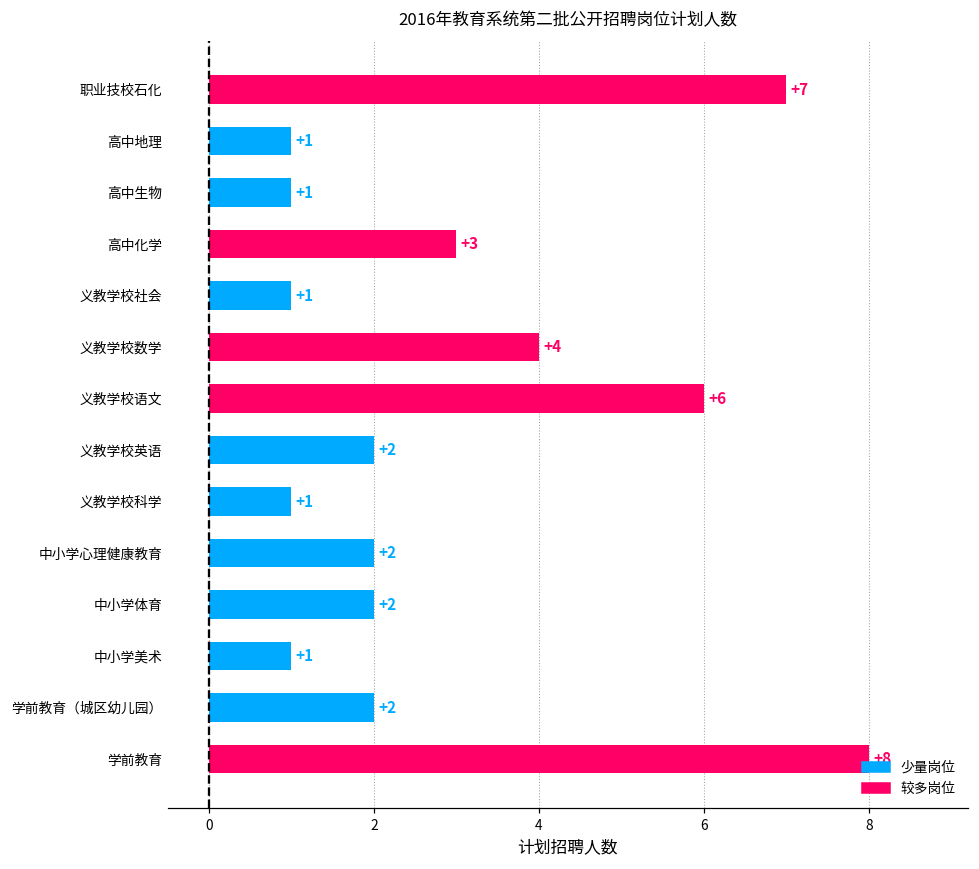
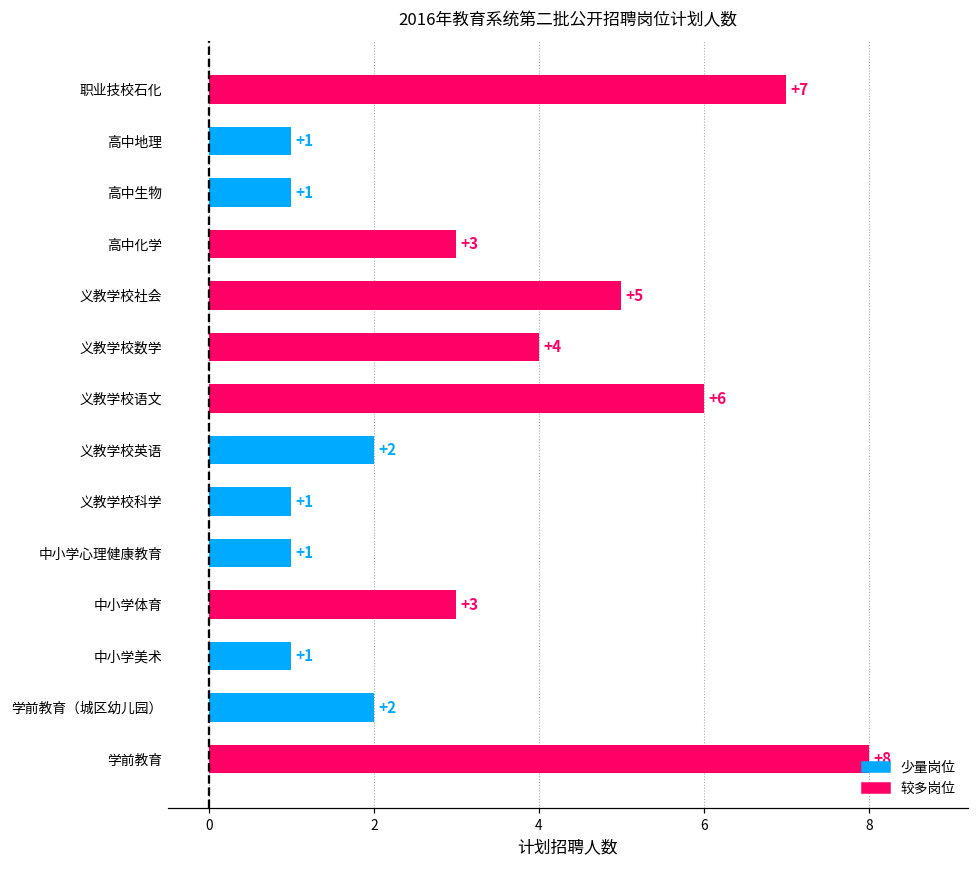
义教学校社会: +1 -> +5
中小学心理健康教育: +2 -> +1
中小学体育: +2 -> +3
